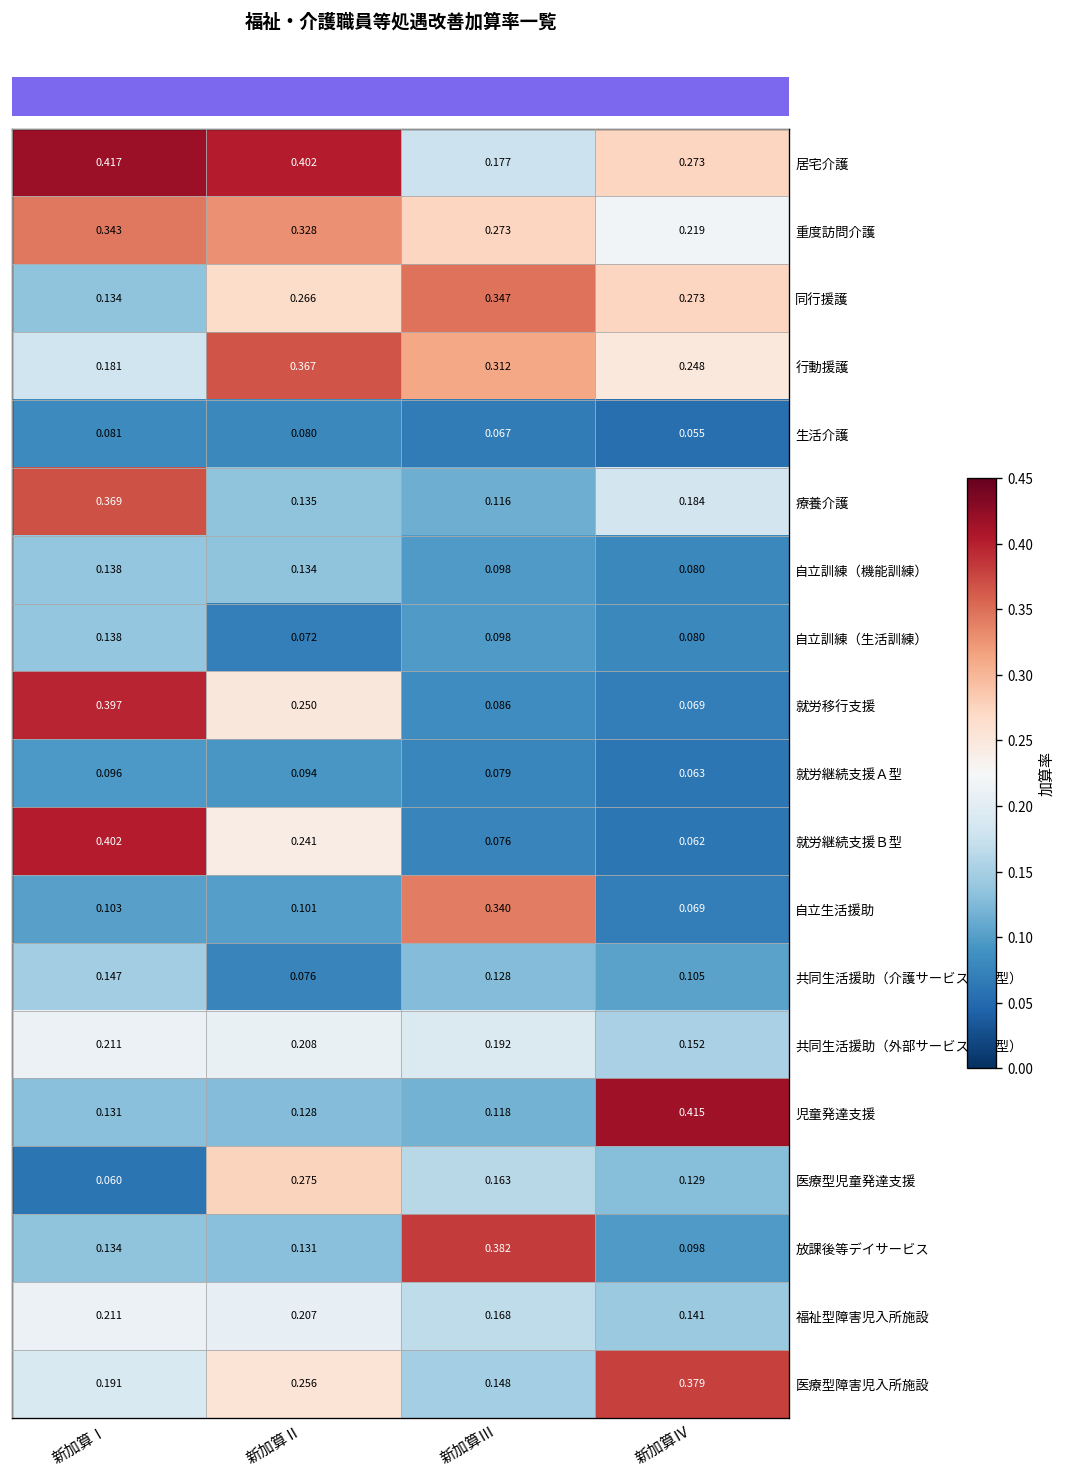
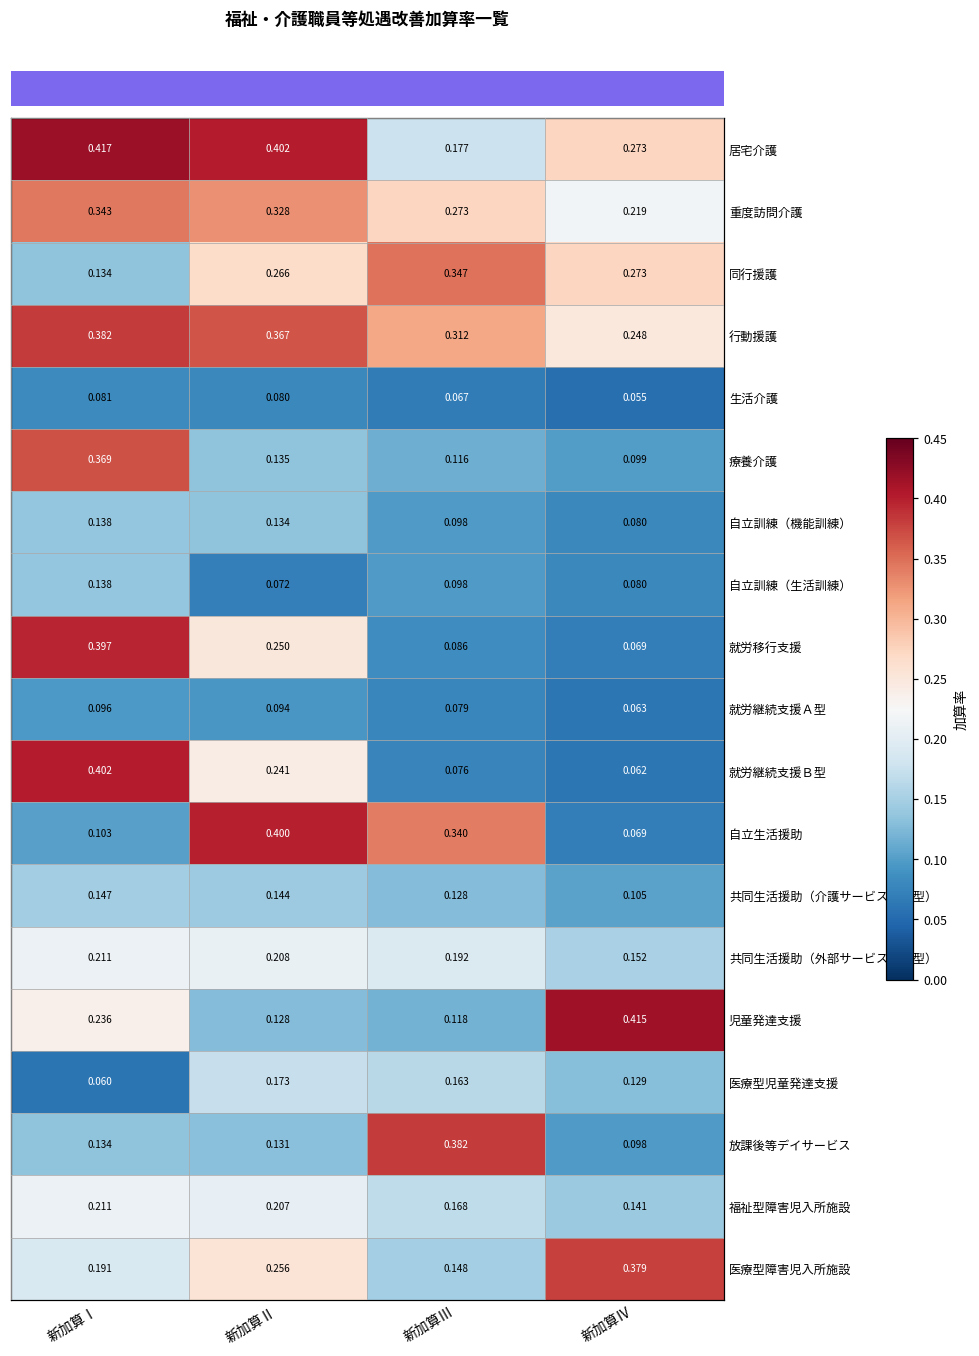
行動援護, 新加算Ⅰ: 0.181 -> 0.382
療養介護, 新加算Ⅳ: 0.184 -> 0.099
自立生活援助, 新加算Ⅱ: 0.101 -> 0.400
共同生活援助（介護サービス包括型）, 新加算Ⅱ: 0.076 -> 0.144
児童発達支援, 新加算Ⅰ: 0.131 -> 0.236
医療型児童発達支援, 新加算Ⅱ: 0.275 -> 0.173
